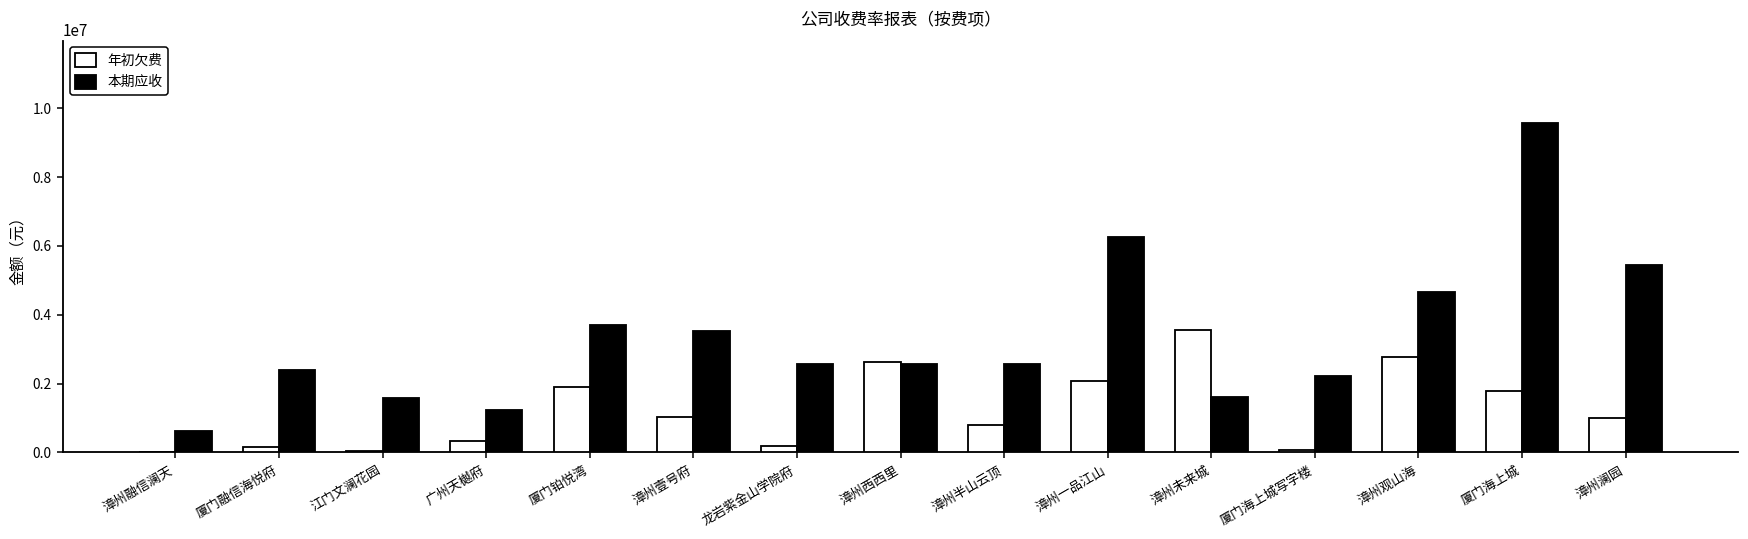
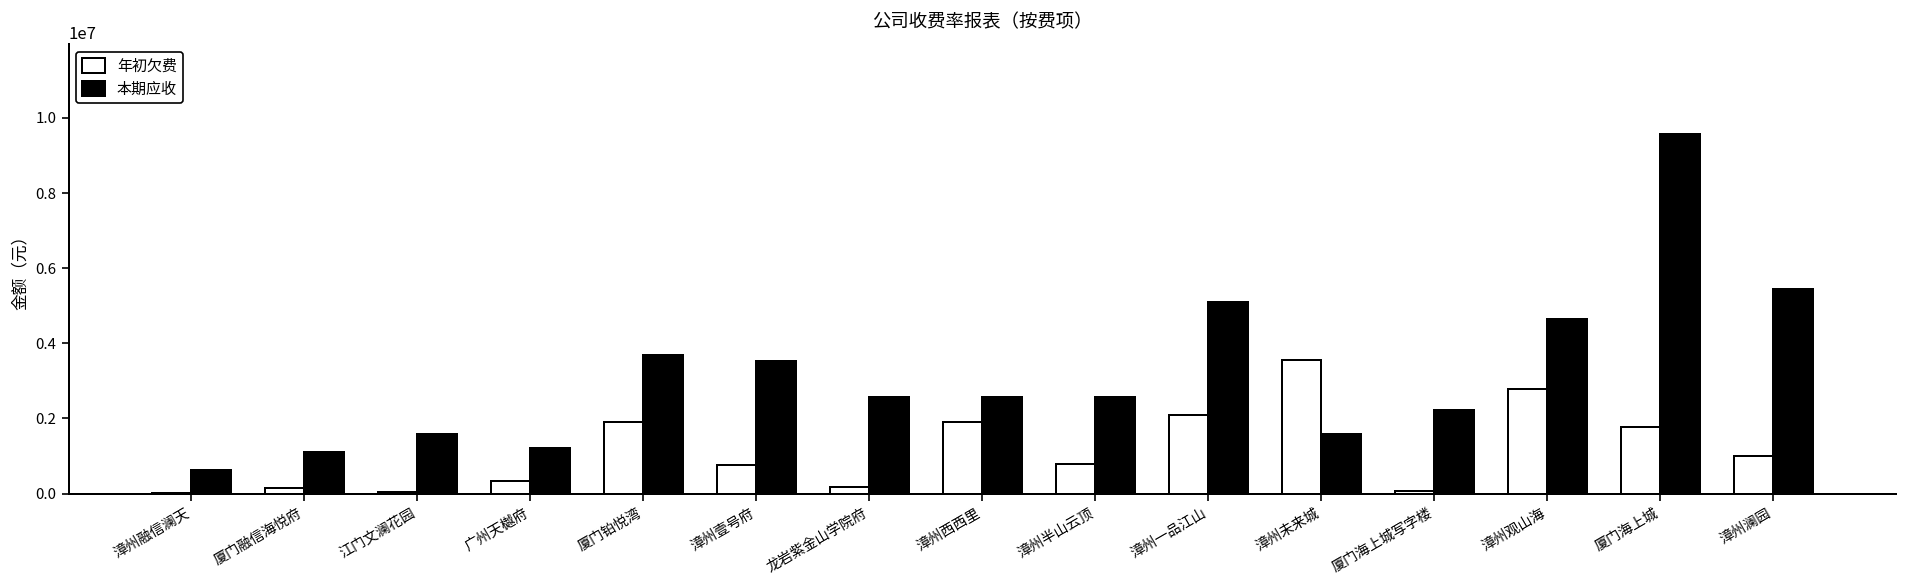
本期应收, 厦门融信海悦府: 2400000 -> 1100000
年初欠费, 漳州壹号府: 1000000 -> 800000
年初欠费, 漳州西西里: 2600000 -> 1900000
本期应收, 漳州一品江山: 6300000 -> 5100000
